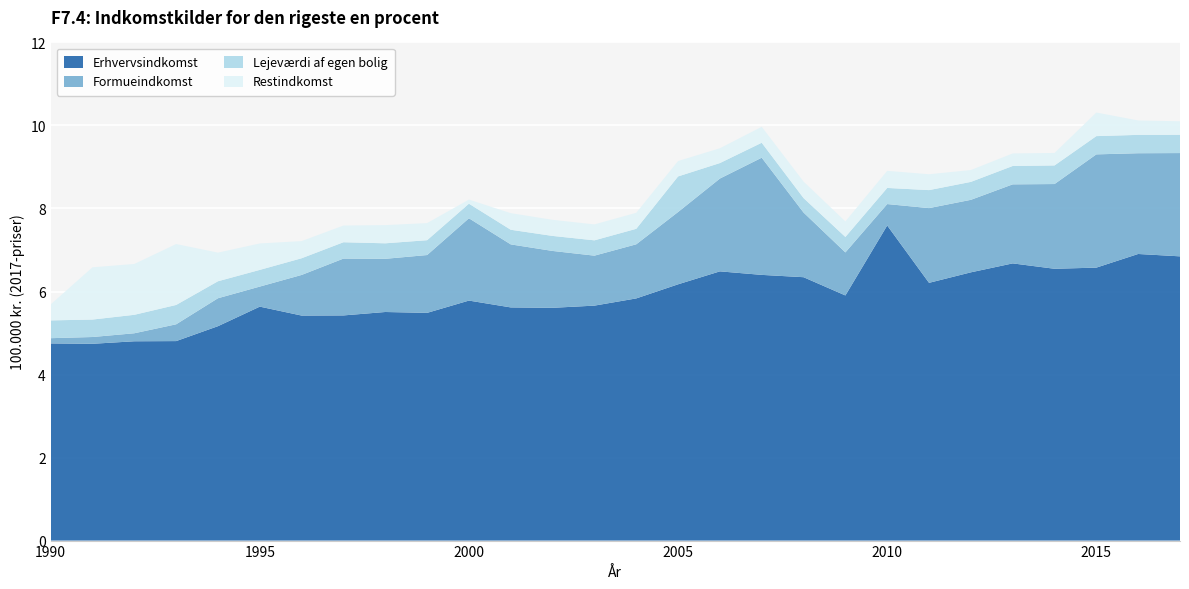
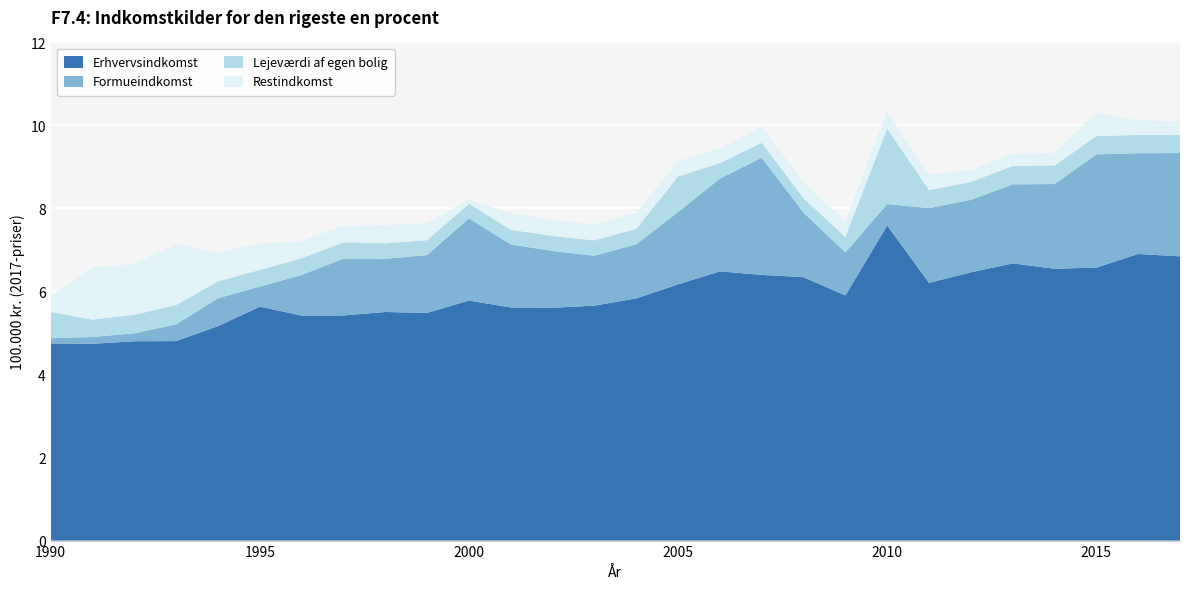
Lejeværdi af egen bolig, 1990: 0.4 -> 0.6
Lejeværdi af egen bolig, 2010: 0.4 -> 1.8
